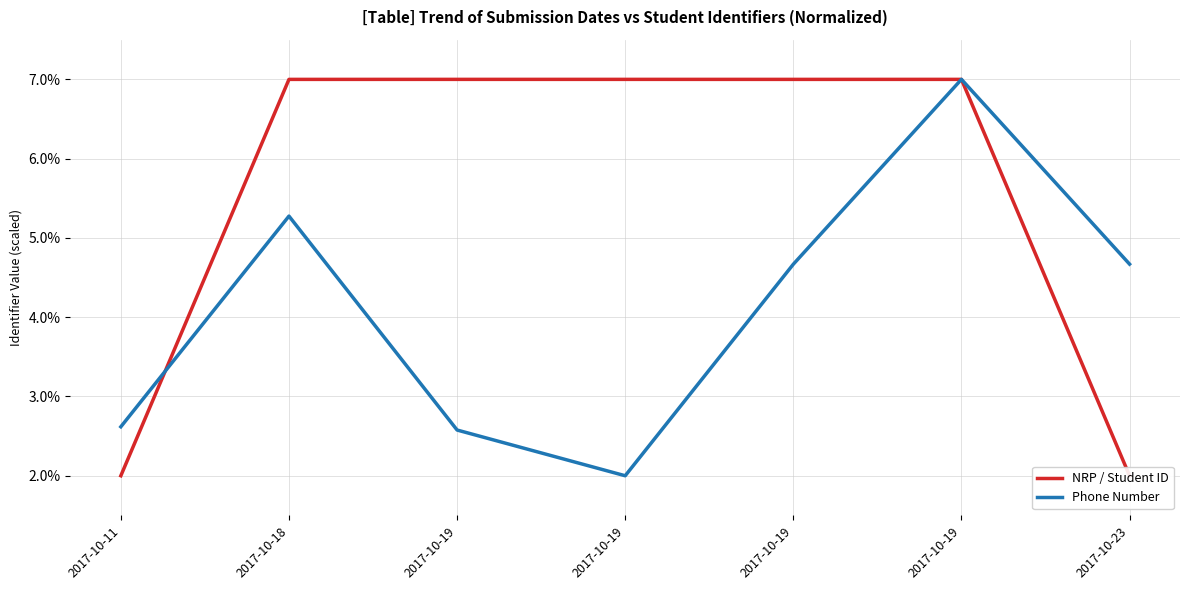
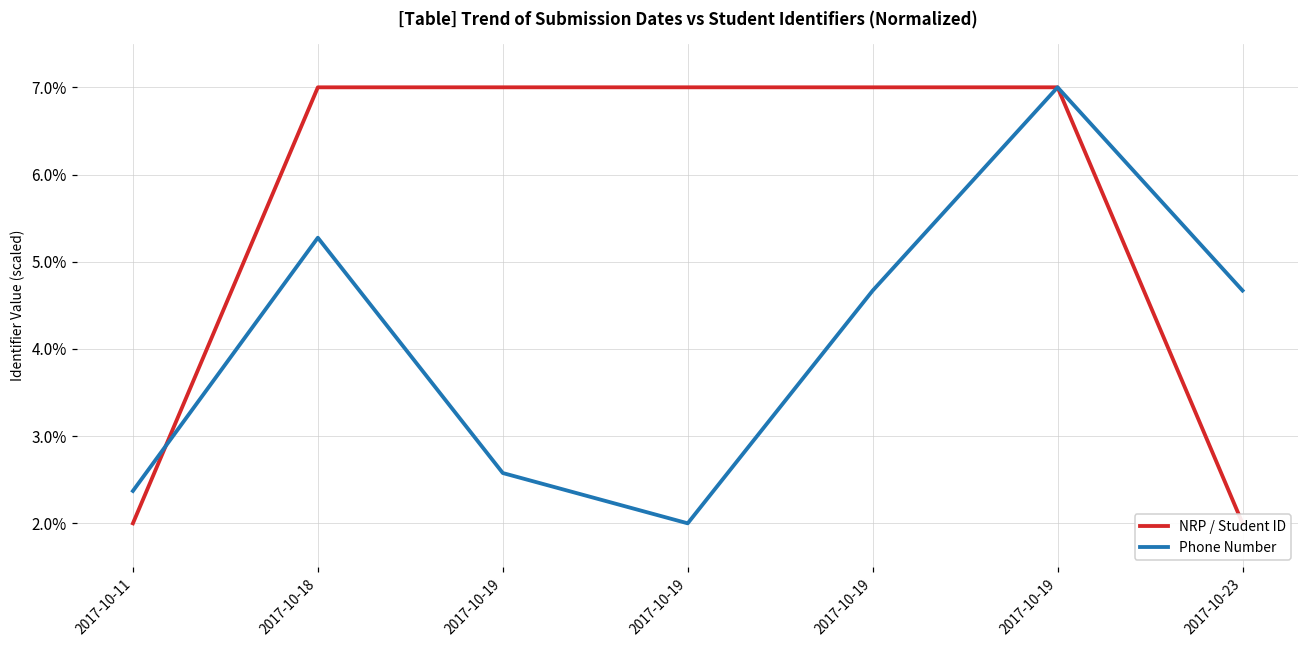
Phone Number, 2017-10-11: 2.6% -> 2.4%
